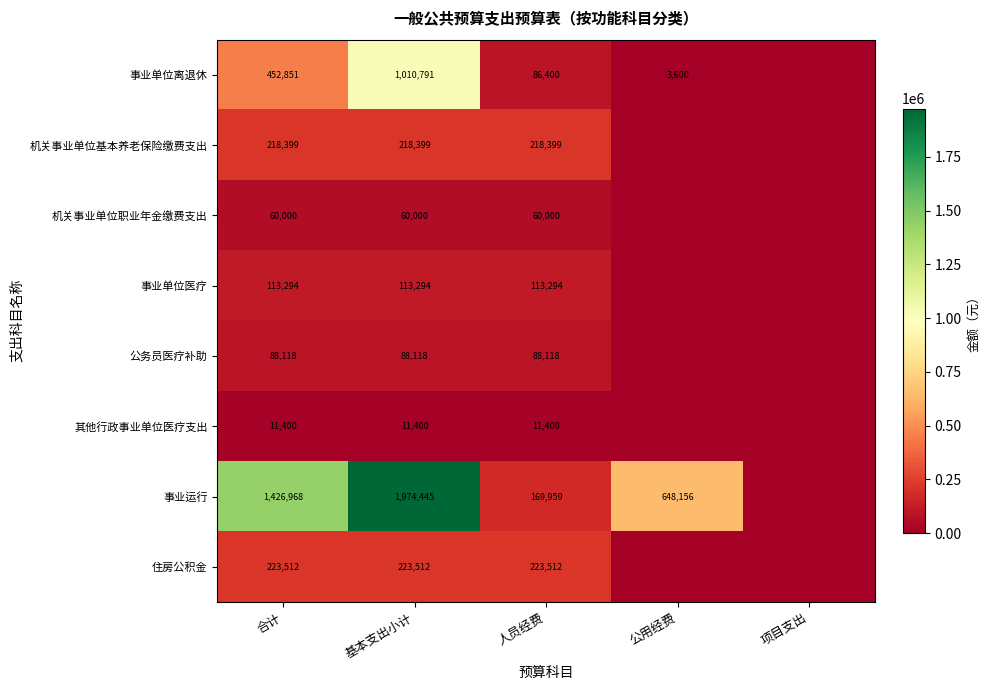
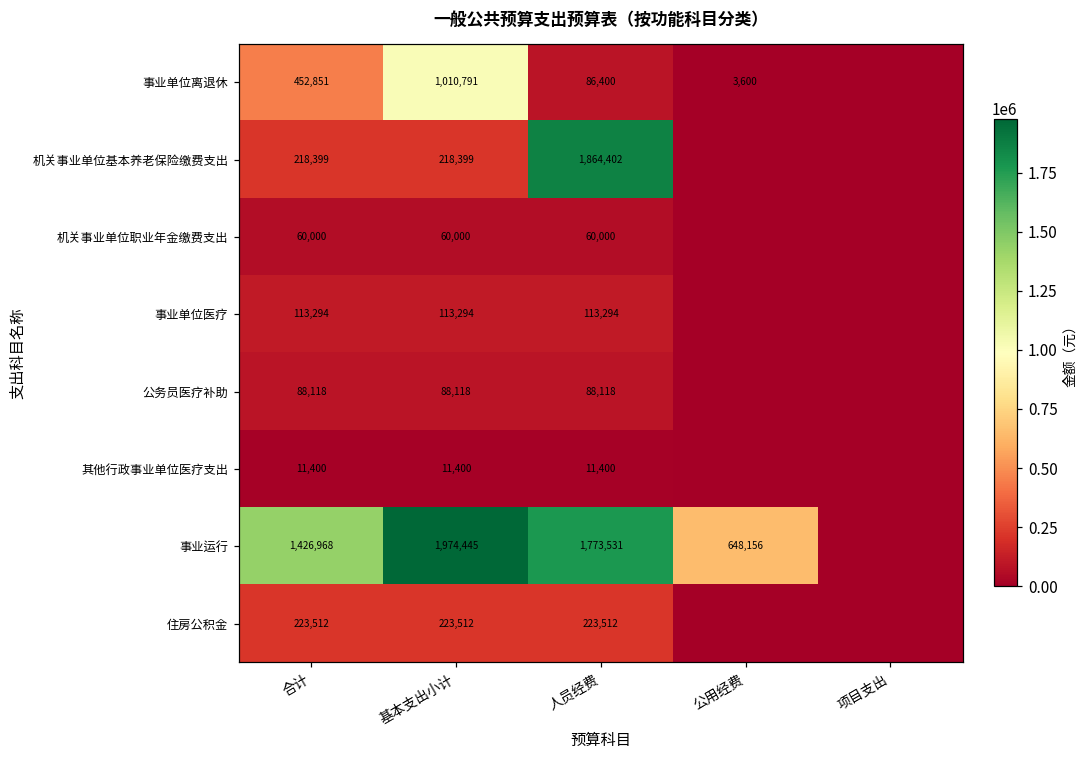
机关事业单位基本养老保险缴费支出, 人员经费: 218,399 -> 1,864,402
事业运行, 人员经费: 169,959 -> 1,773,531
